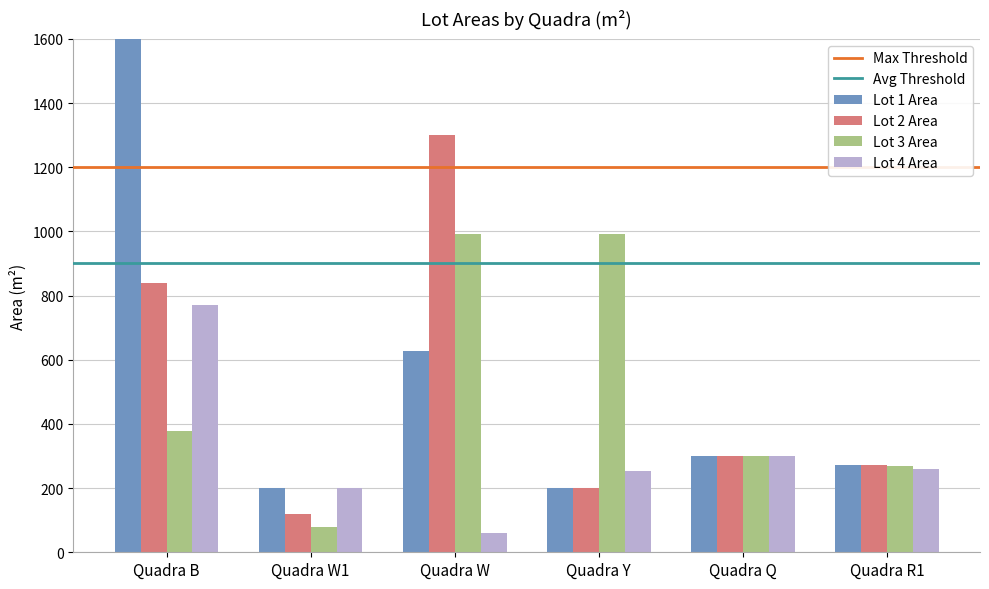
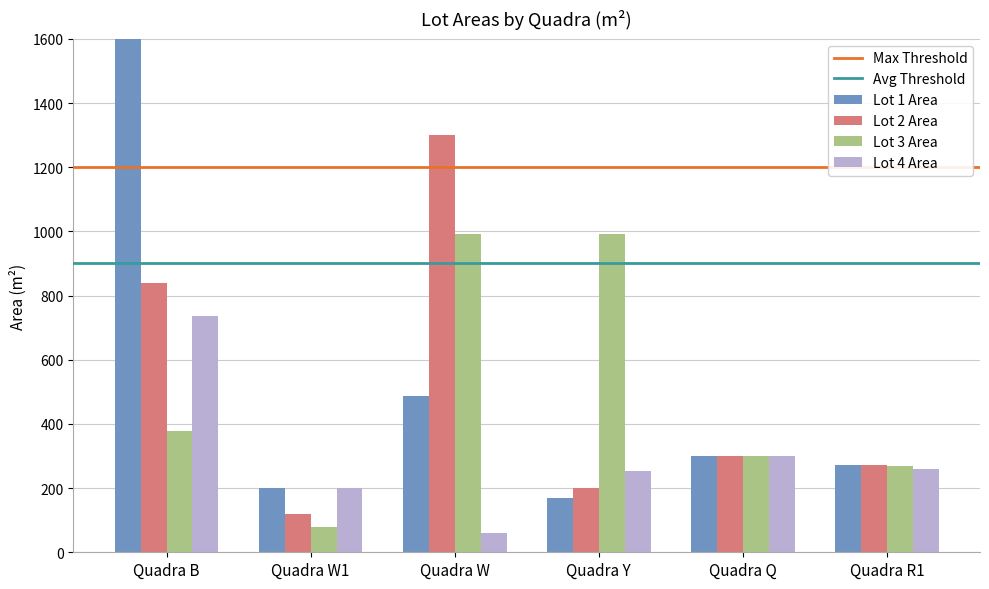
Lot 4 Area, Quadra B: 770 -> 740
Lot 1 Area, Quadra W: 630 -> 490
Lot 1 Area, Quadra Y: 200 -> 170
